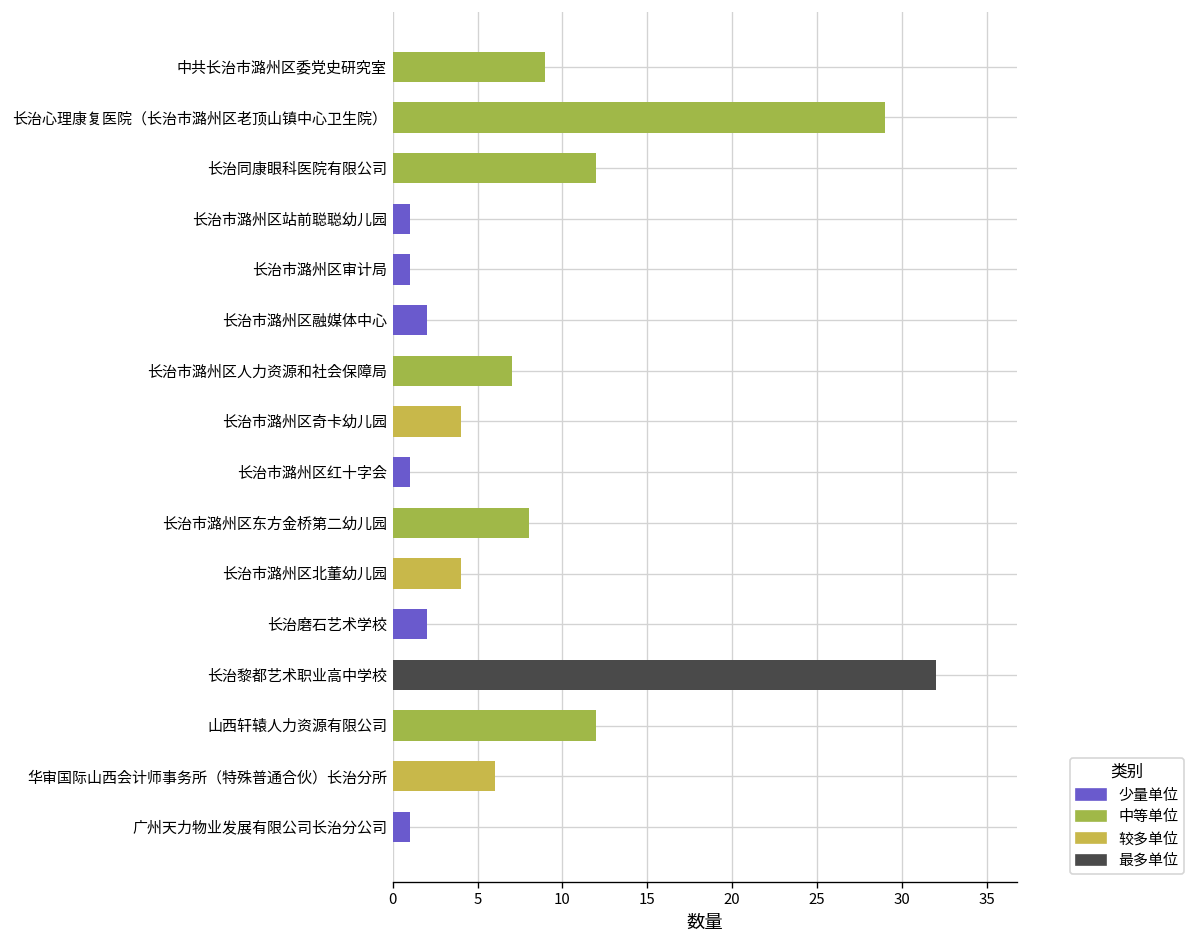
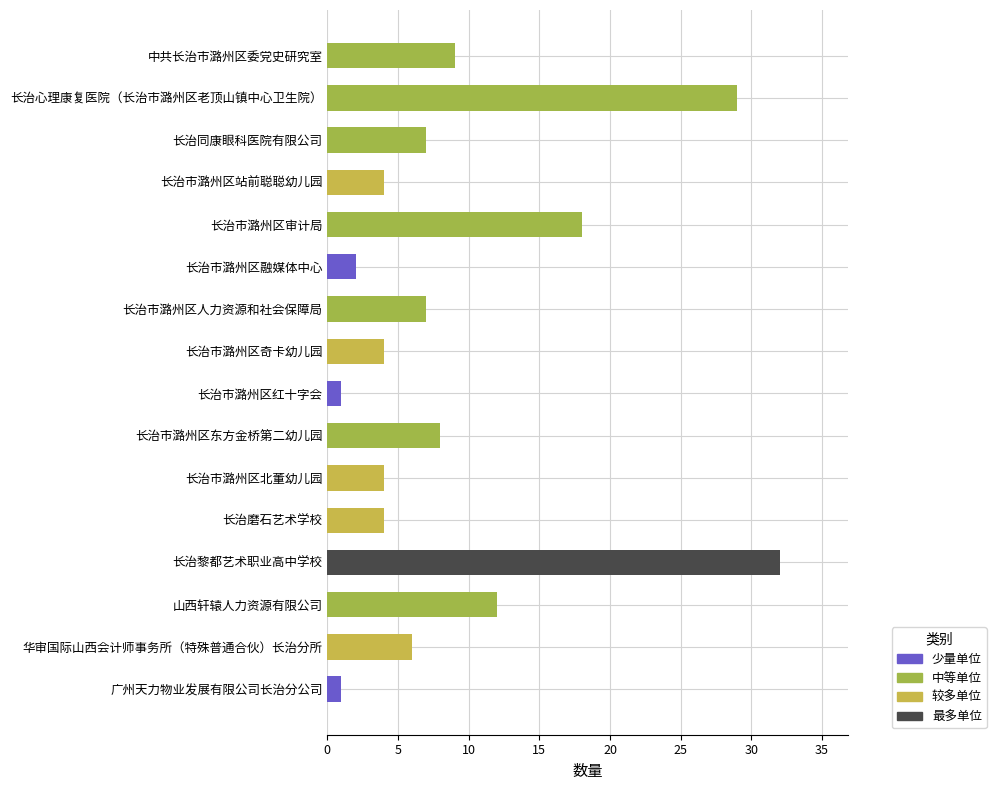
长治同康眼科医院有限公司: 12 -> 7
长治市潞州区站前聪聪幼儿园: 1 -> 4
长治市潞州区审计局: 1 -> 18
长治磨石艺术学校: 2 -> 4
